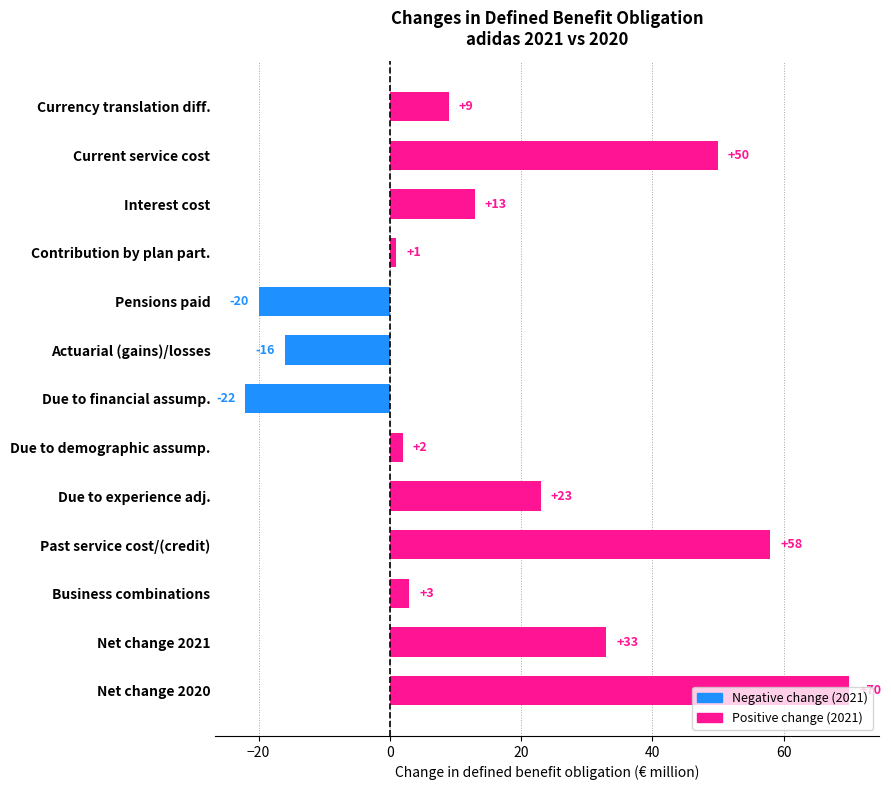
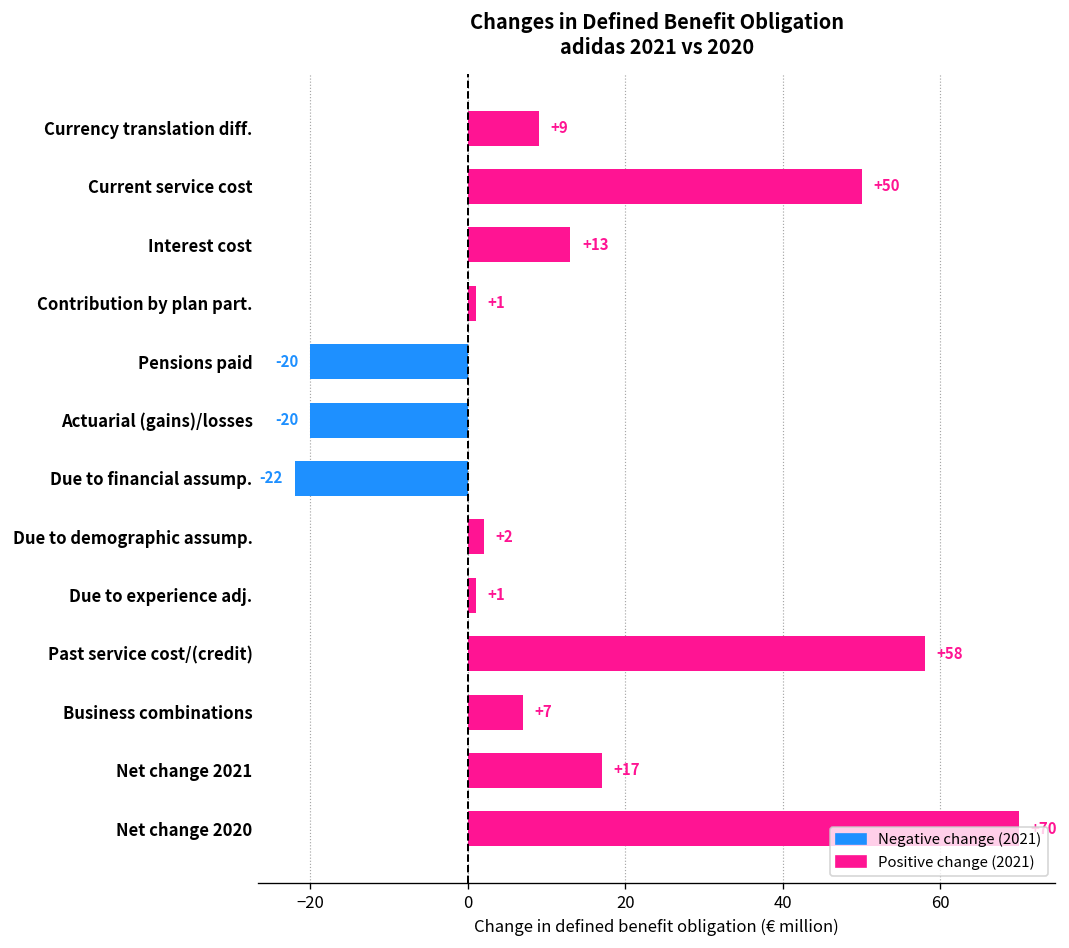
Actuarial (gains)/losses: -16 -> -20
Due to experience adj.: +23 -> +1
Business combinations: +3 -> +7
Net change 2021: +33 -> +17
